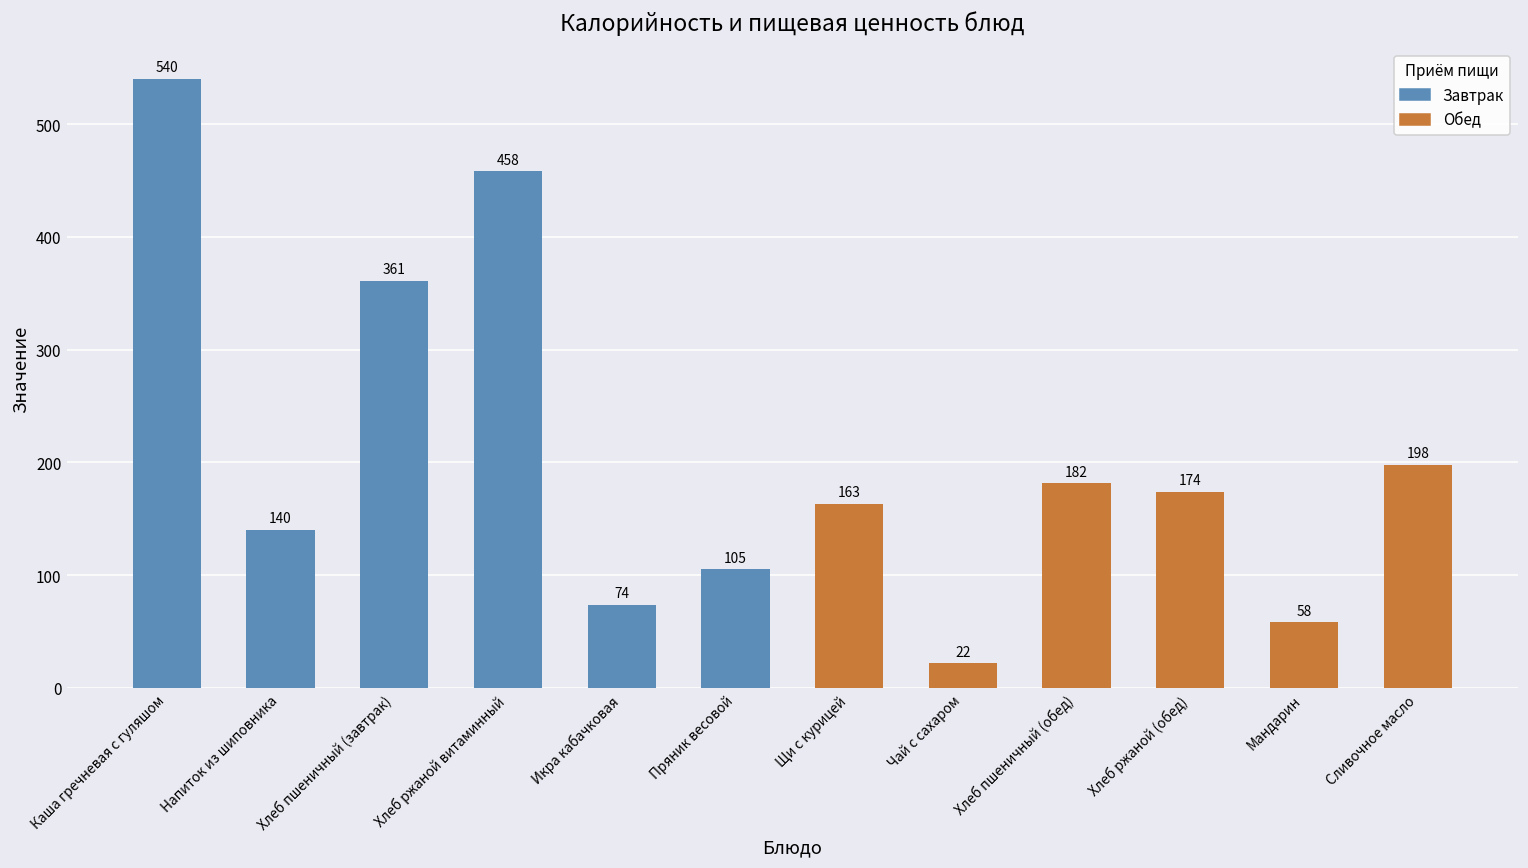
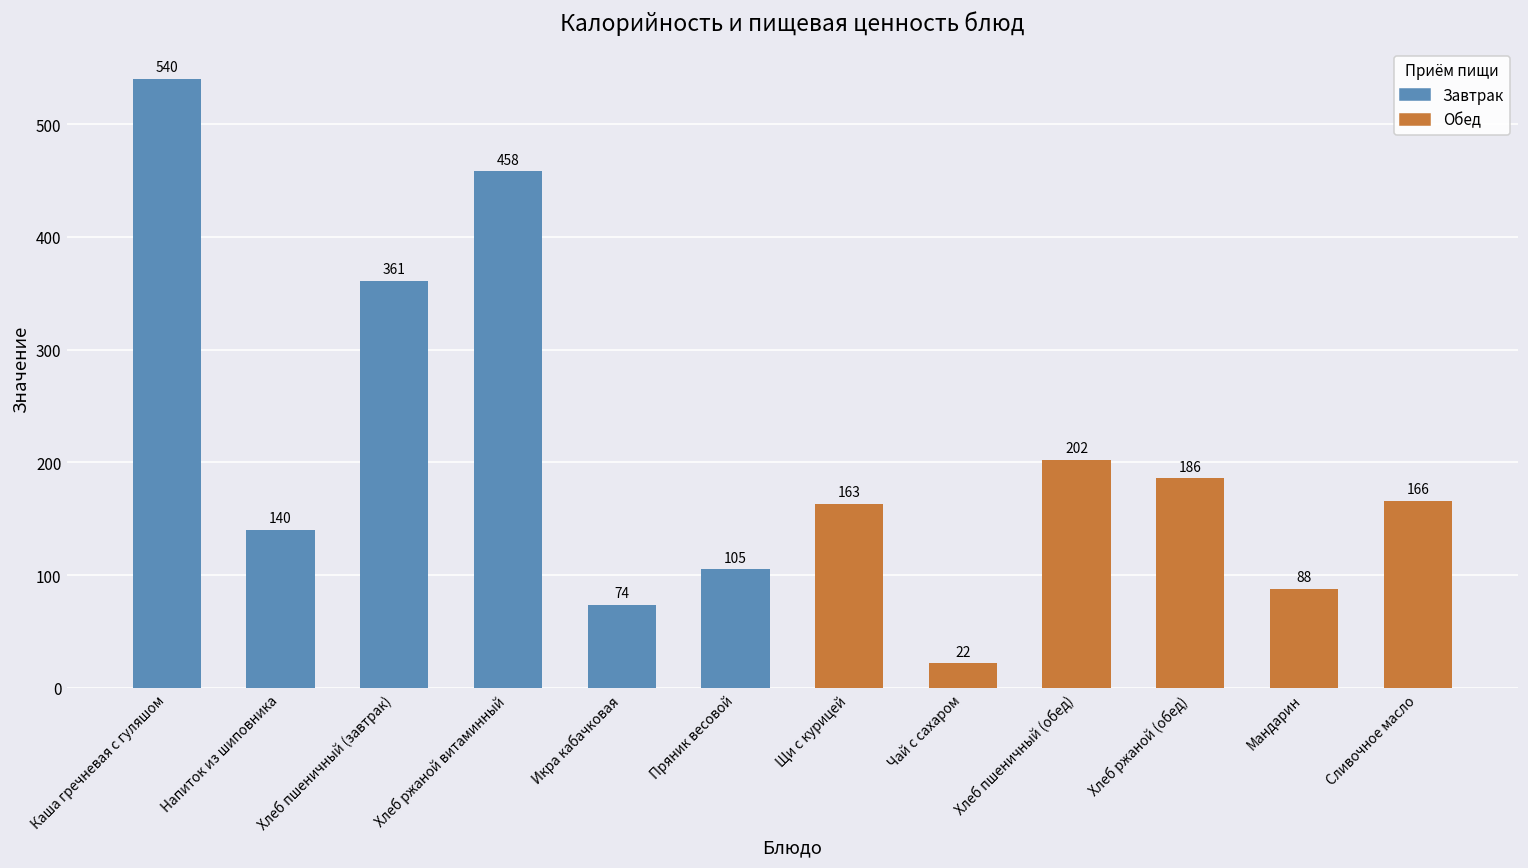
Хлеб пшеничный (обед): 182 -> 202
Хлеб ржаной (обед): 174 -> 186
Мандарин: 58 -> 88
Сливочное масло: 198 -> 166
